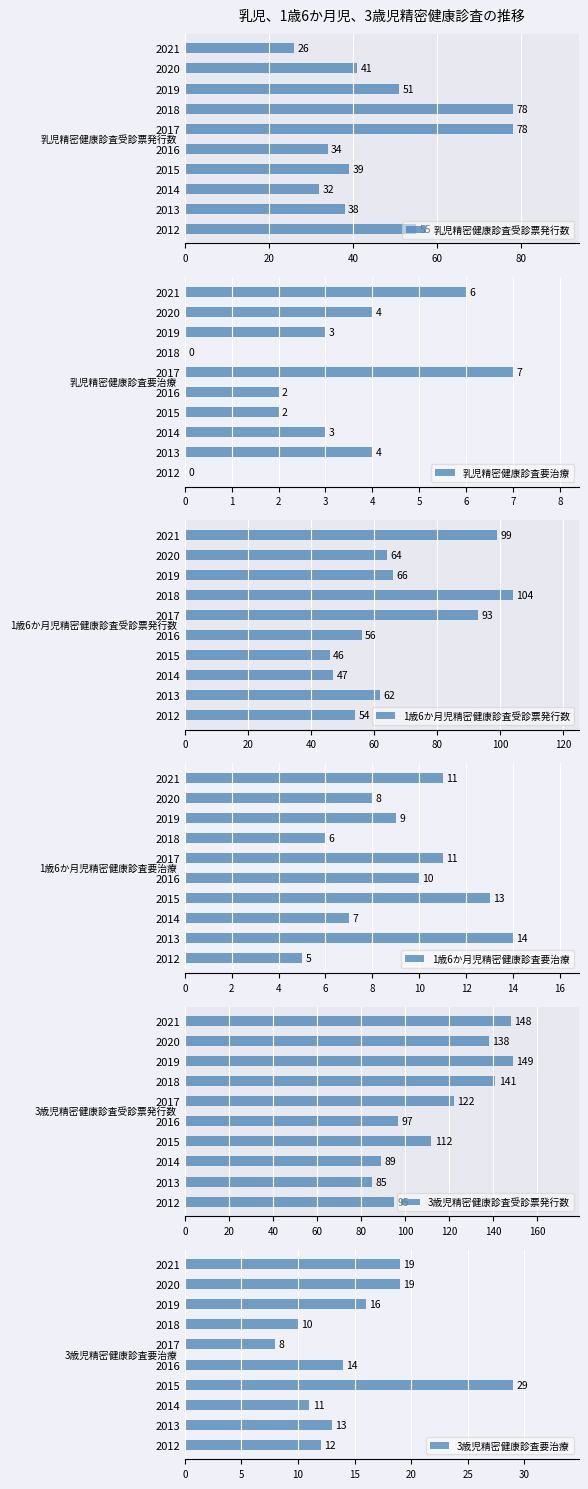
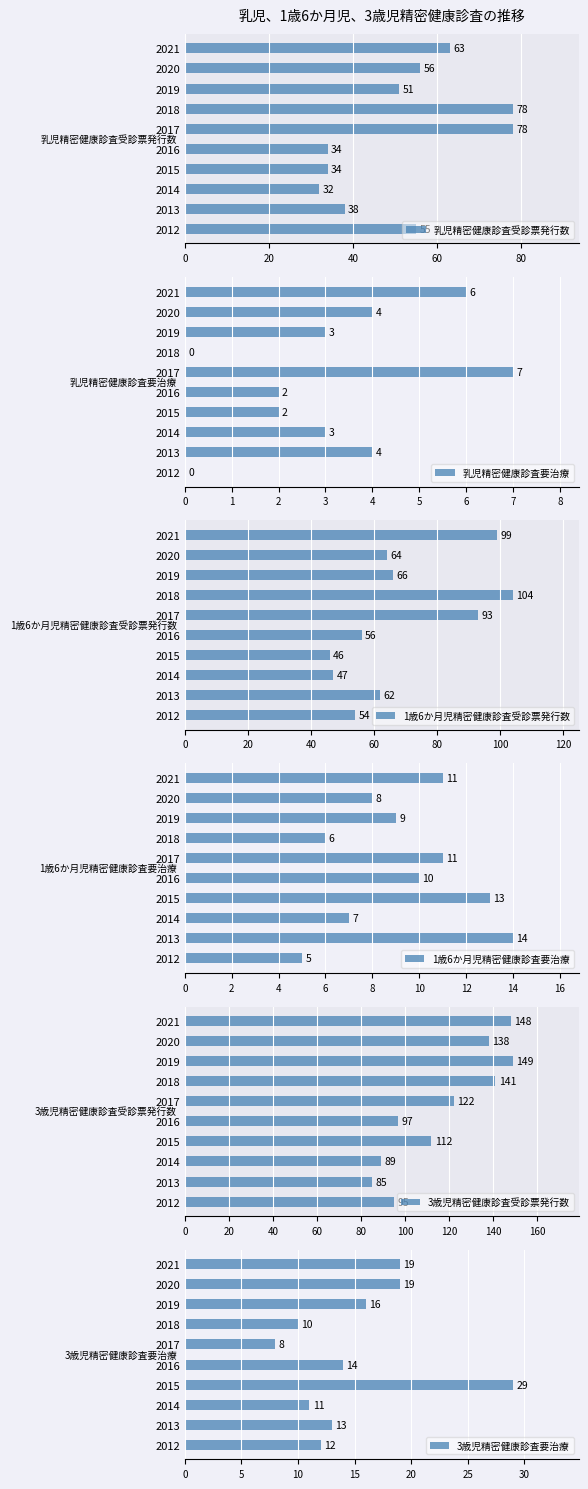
乳児、1歳6か月児、3歳児精密健康診査の推移, 2021: 26 -> 63
乳児、1歳6か月児、3歳児精密健康診査の推移, 2020: 41 -> 56
乳児、1歳6か月児、3歳児精密健康診査の推移, 2015: 39 -> 34
